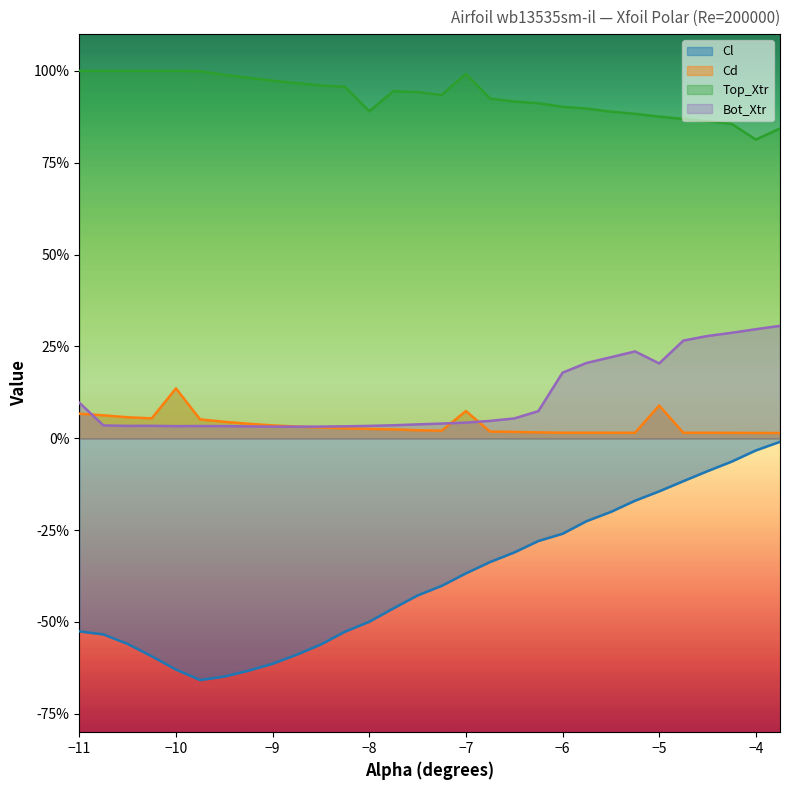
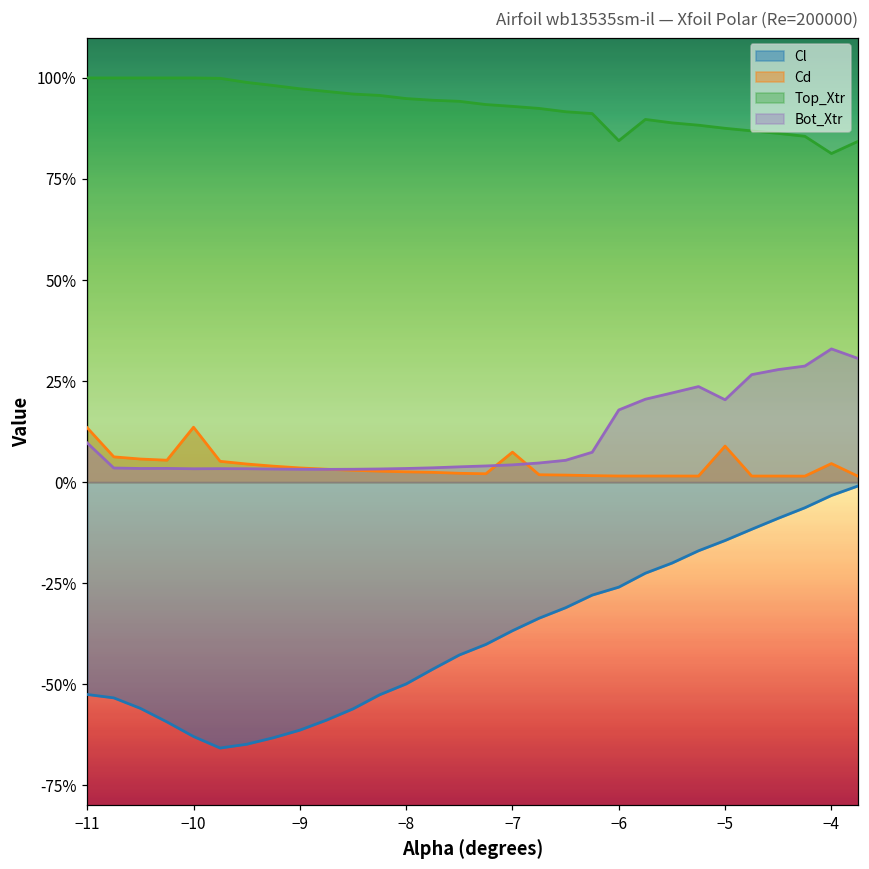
Cd, −11: 7% -> 13%
Top_Xtr, −8: 89% -> 95%
Top_Xtr, −7: 99% -> 93%
Top_Xtr, −6: 90% -> 84%
Cd, −4: 1% -> 5%
Bot_Xtr, −4: 30% -> 33%
